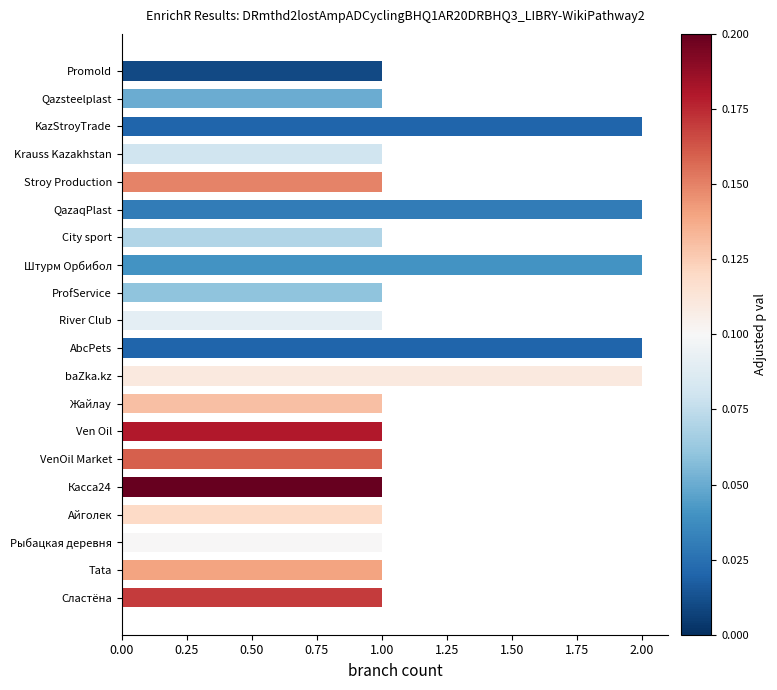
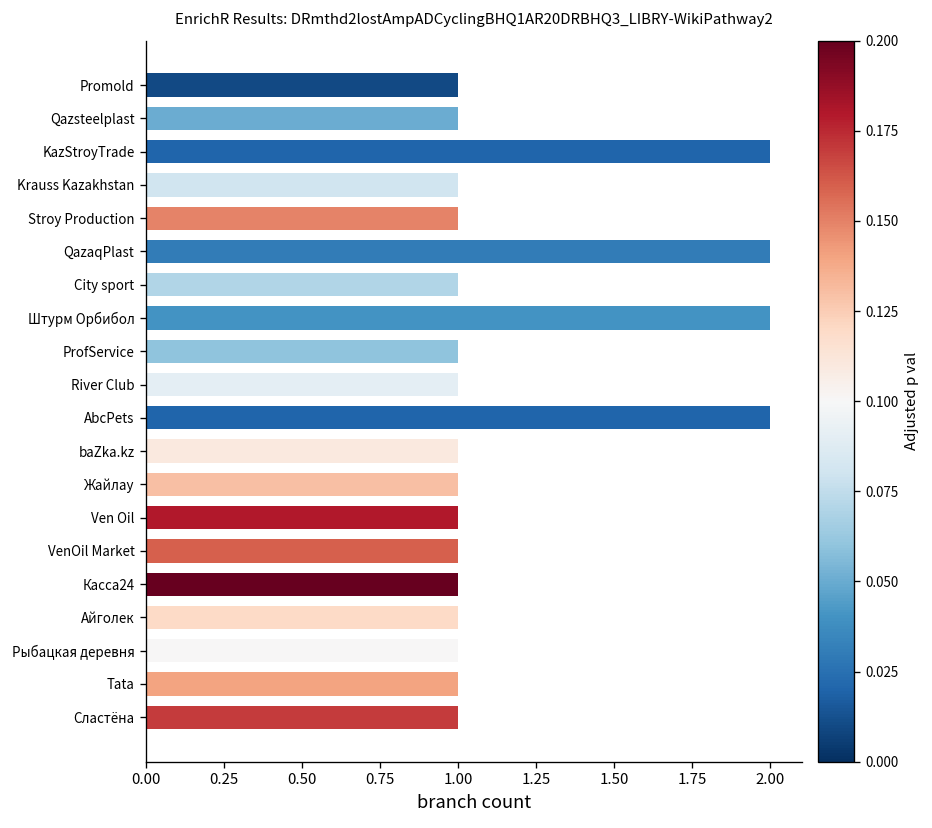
baZka.kz: 2 -> 1
